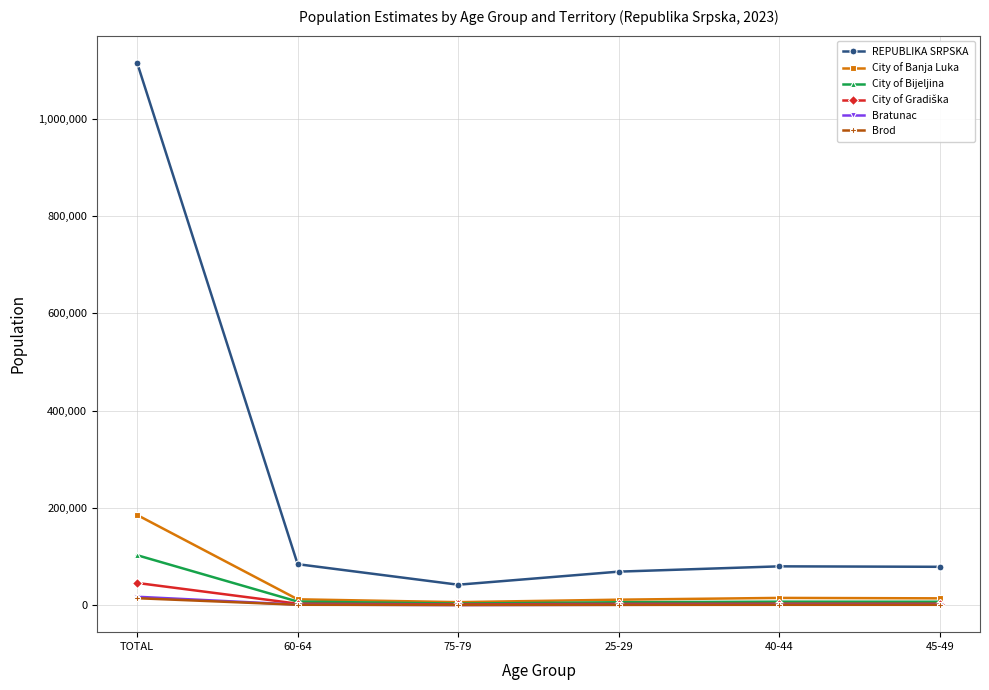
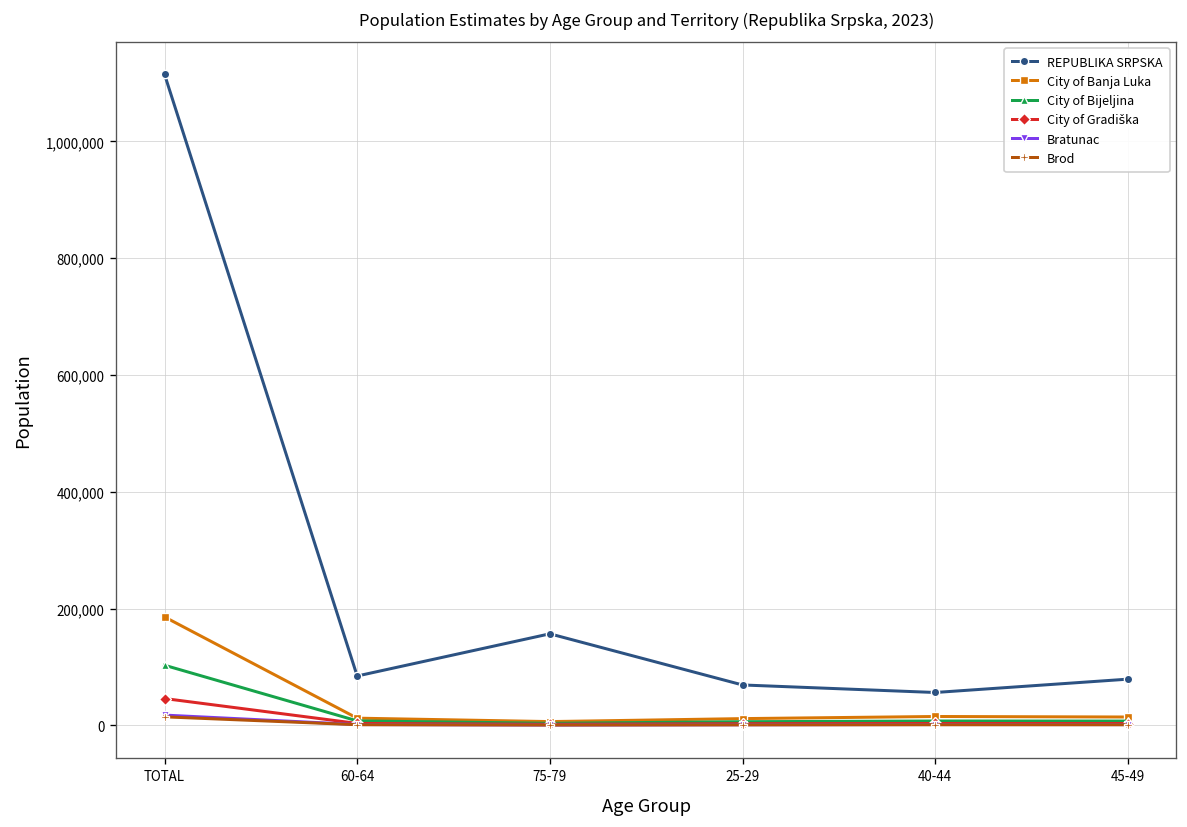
REPUBLIKA SRPSKA, 75-79: 40,000 -> 160,000
REPUBLIKA SRPSKA, 40-44: 80,000 -> 60,000
